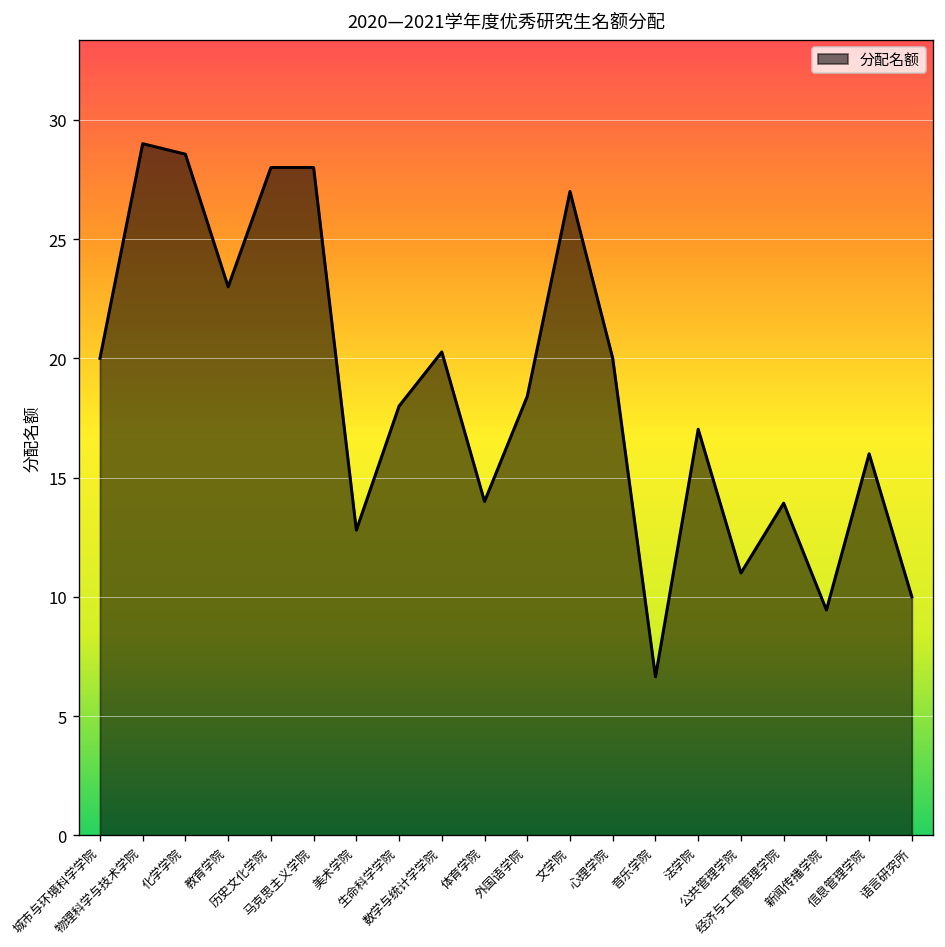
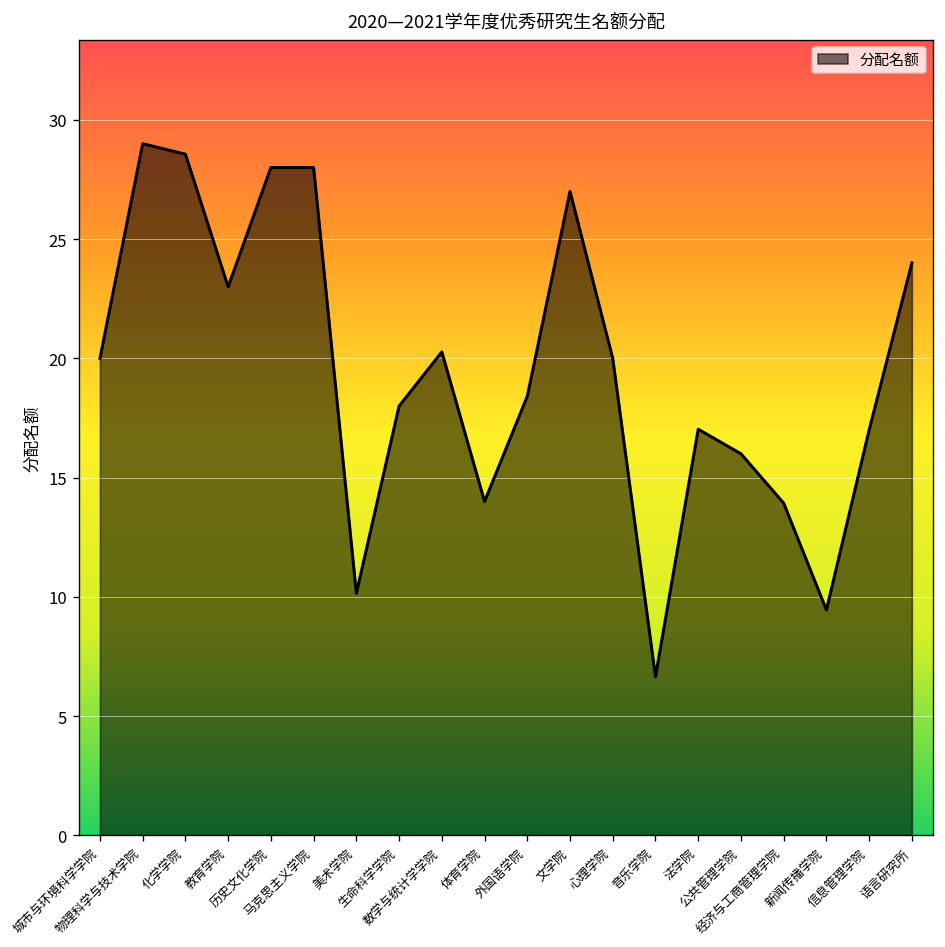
美术学院: 12.8 -> 10.2
公共管理学院: 11 -> 16
信息管理学院: 16 -> 17
语言研究所: 10 -> 24
